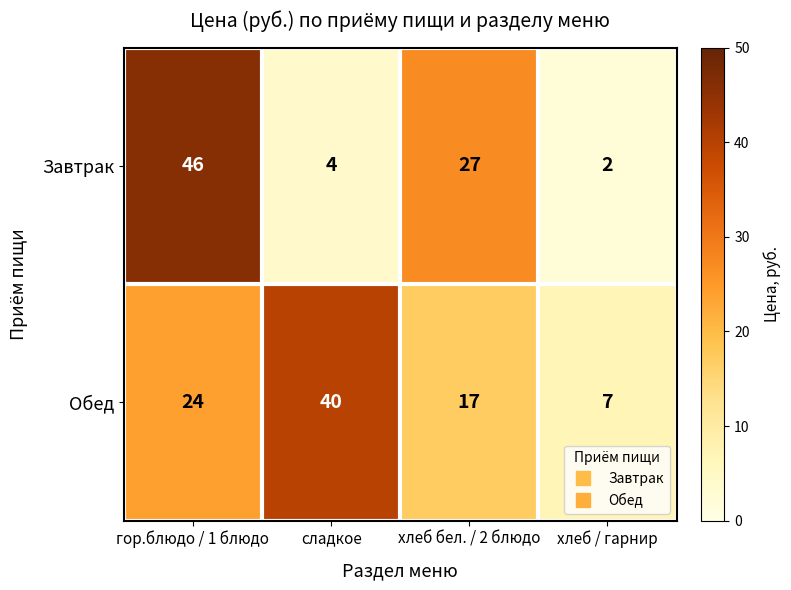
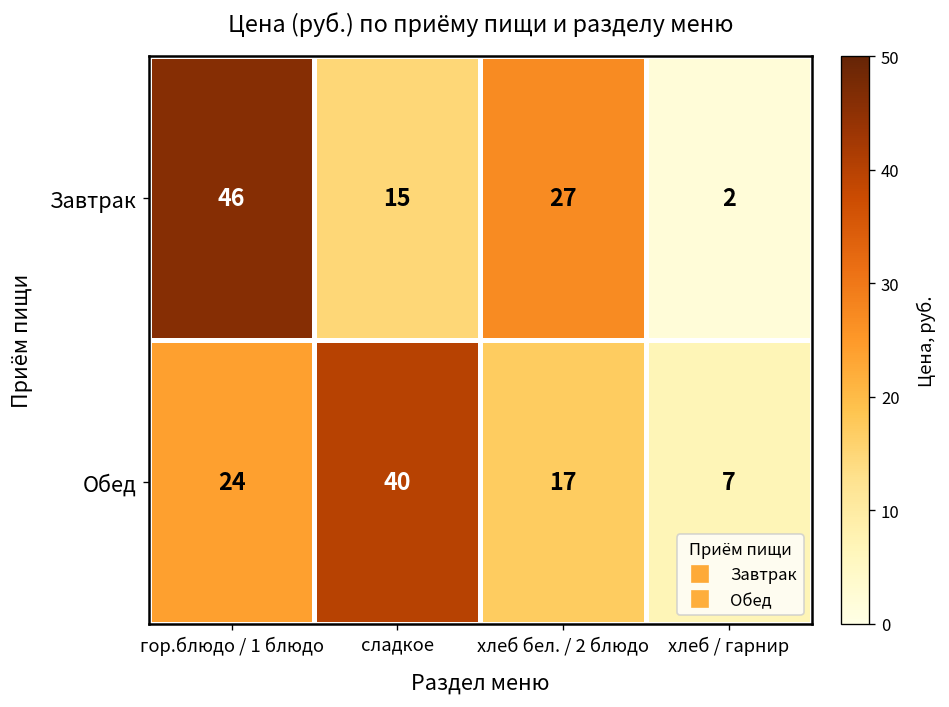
Завтрак, сладкое: 4 -> 15
